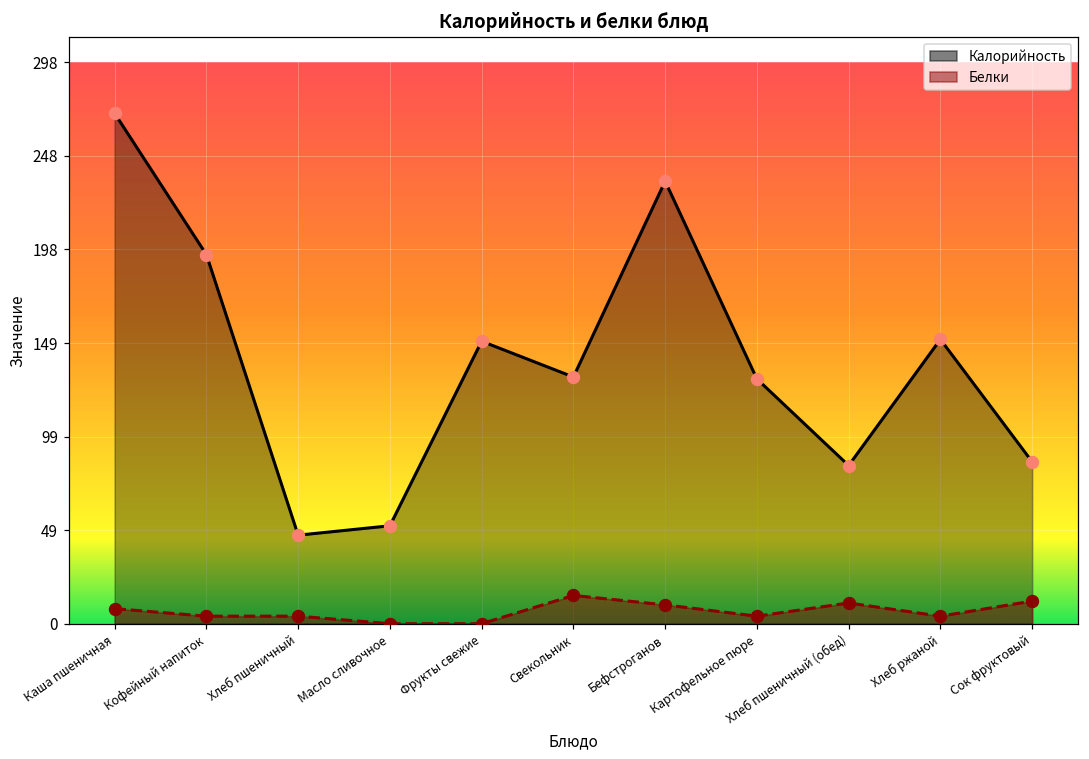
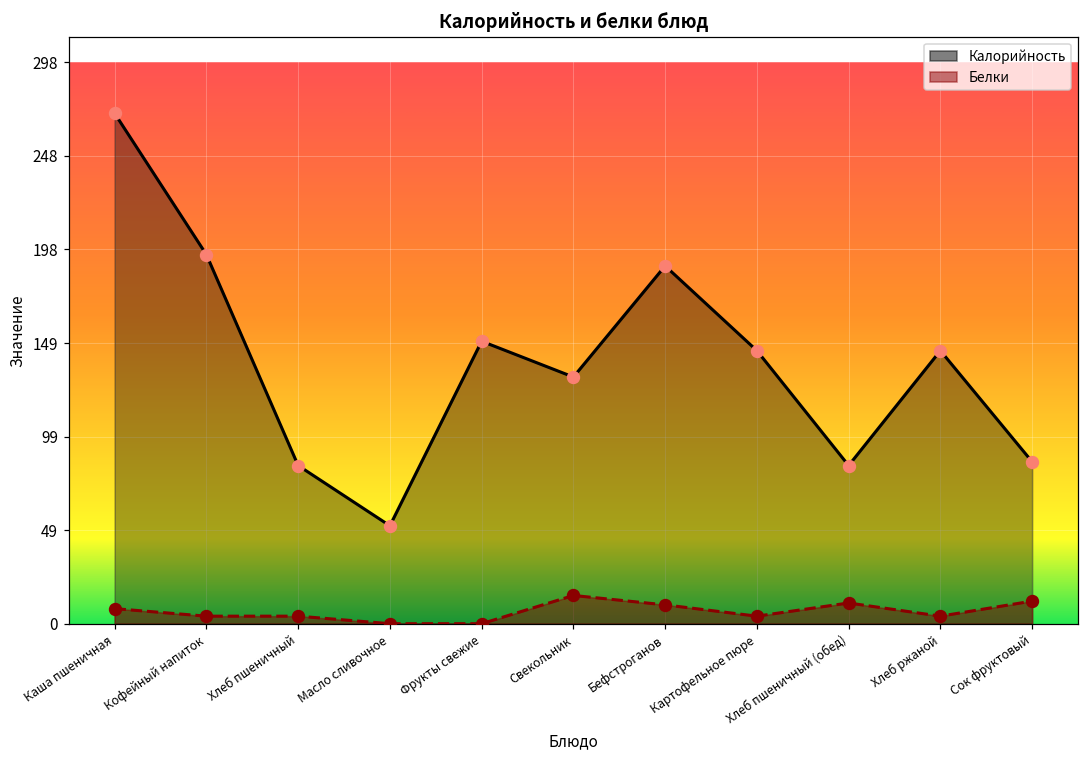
Калорийность, Хлеб пшеничный: 47 -> 84
Калорийность, Бефстроганов: 235 -> 190
Калорийность, Картофельное пюре: 130 -> 145
Калорийность, Хлеб ржаной: 151 -> 145
